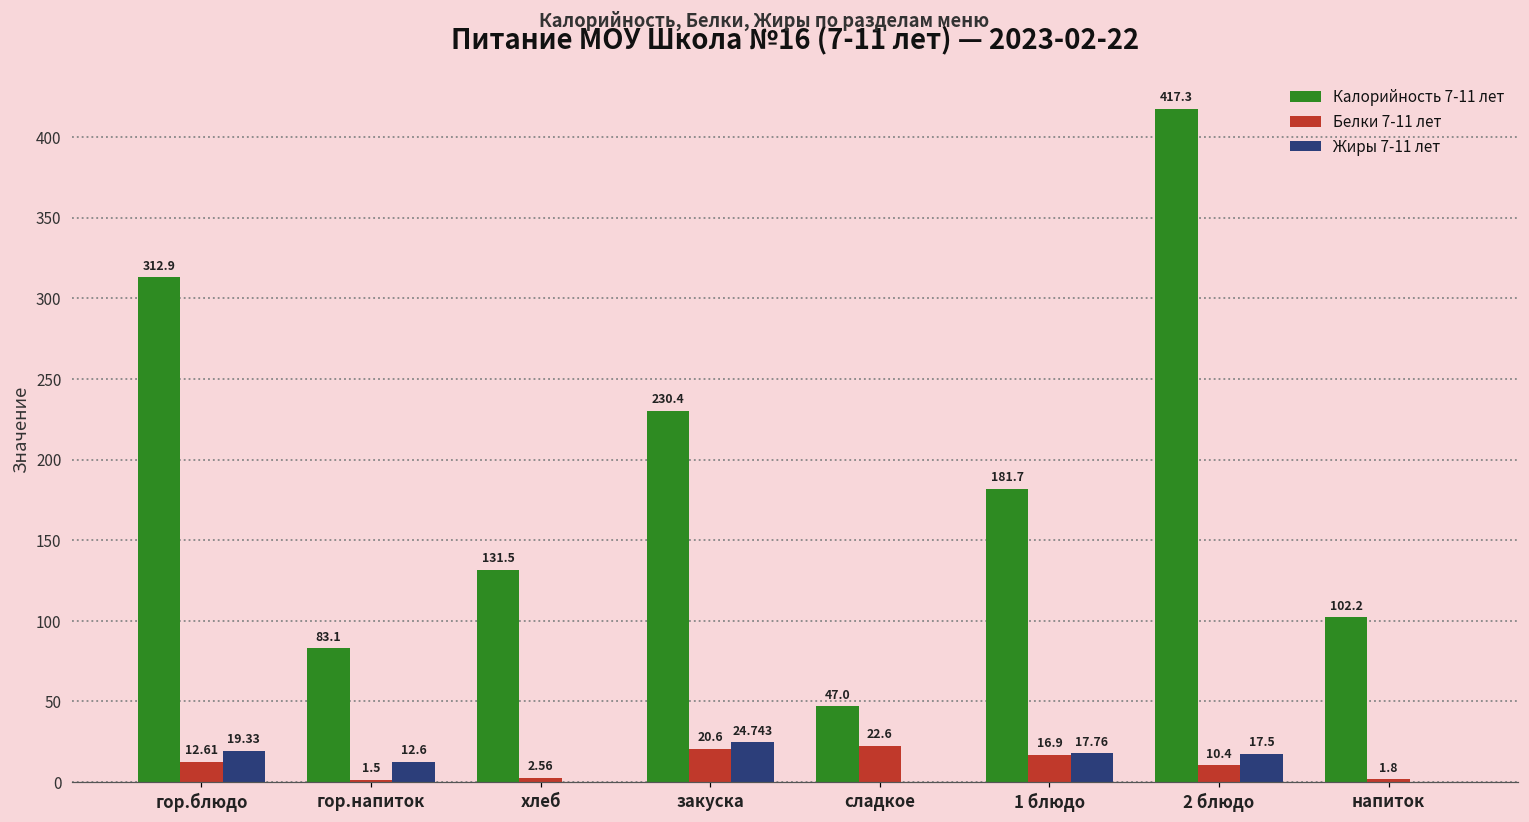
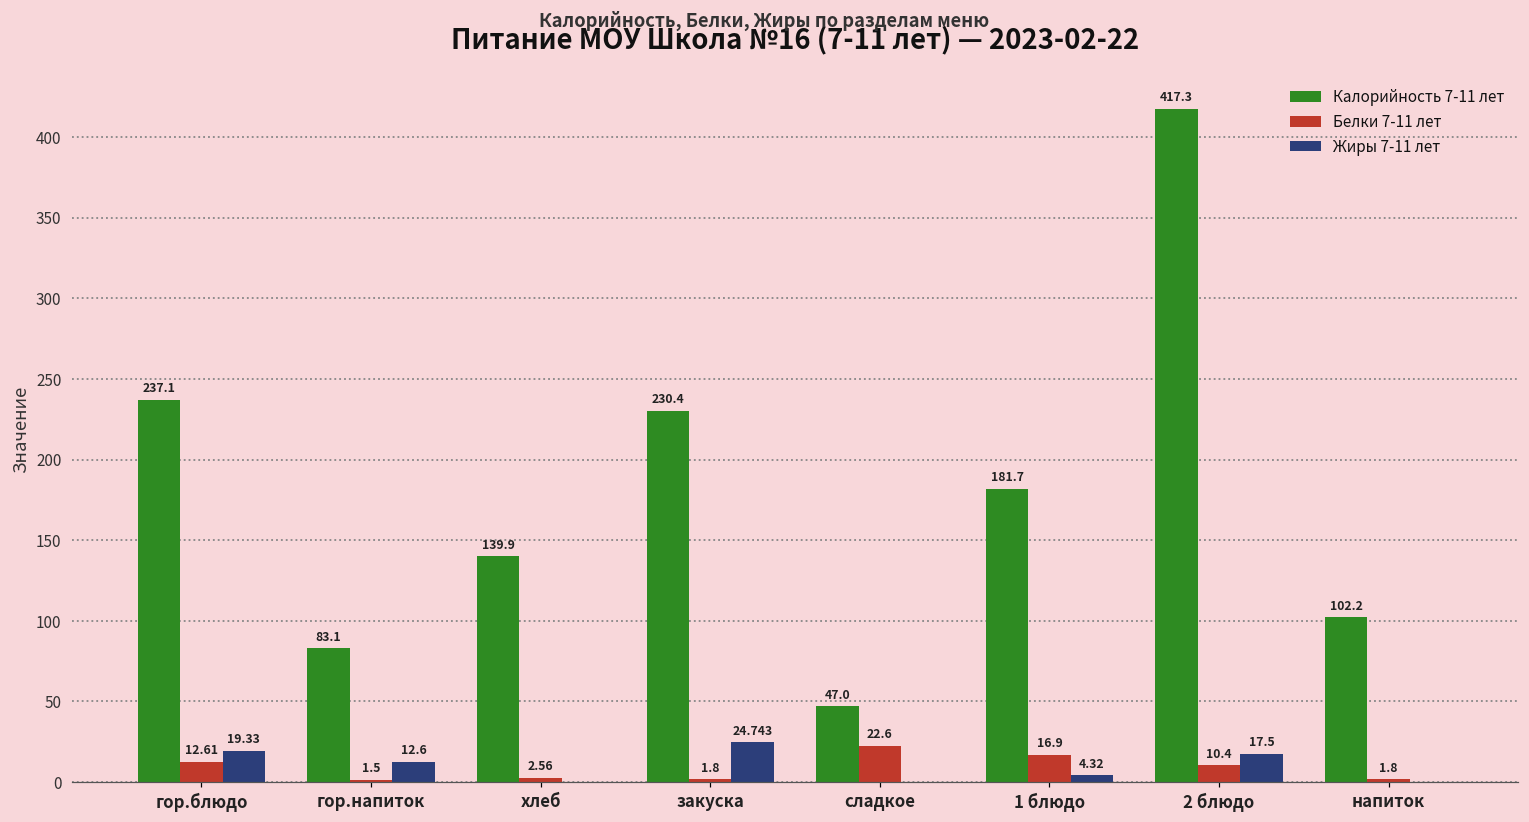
Калорийность 7-11 лет, гор.блюдо: 312.9 -> 237.1
Калорийность 7-11 лет, хлеб: 131.5 -> 139.9
Белки 7-11 лет, закуска: 20.6 -> 1.8
Жиры 7-11 лет, 1 блюдо: 17.76 -> 4.32
